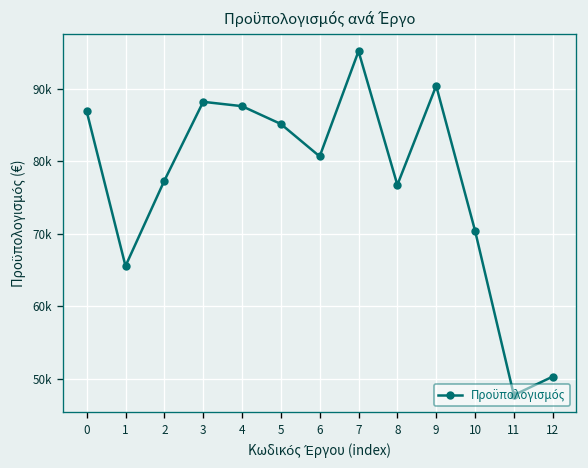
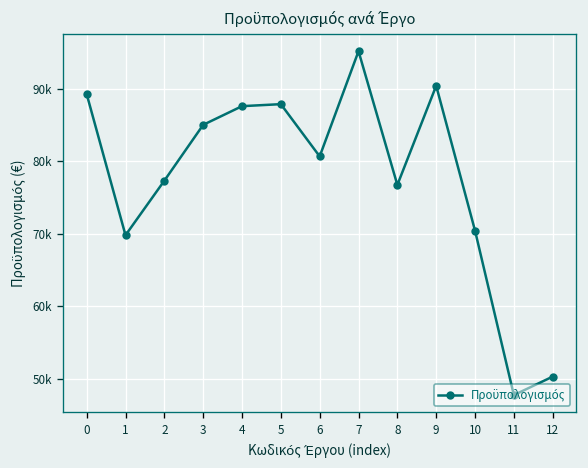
0: 87000 -> 89000
1: 66000 -> 70000
3: 88000 -> 85000
5: 85000 -> 88000
